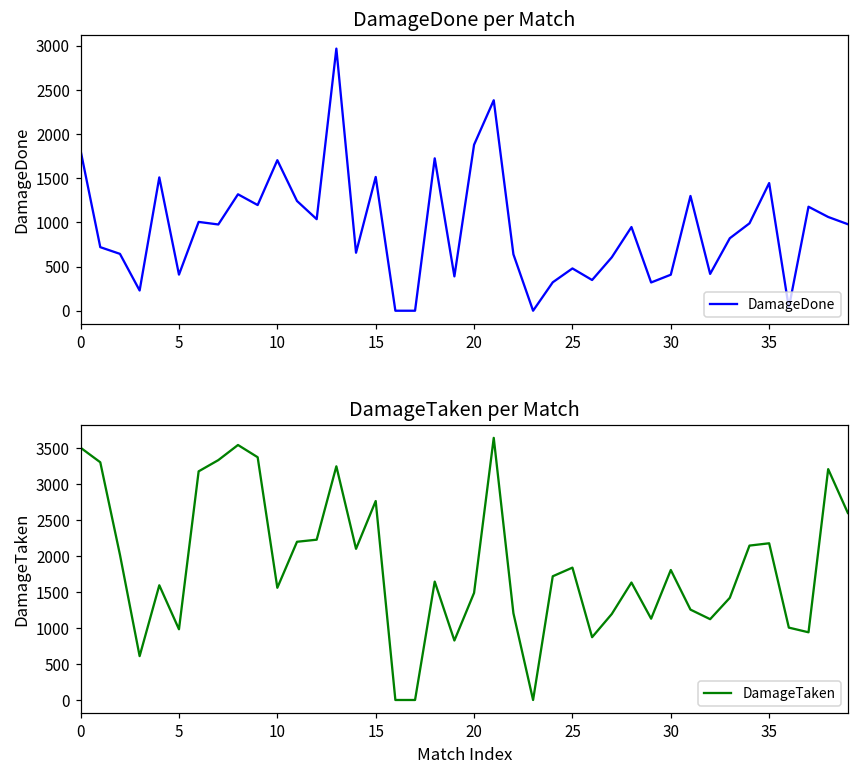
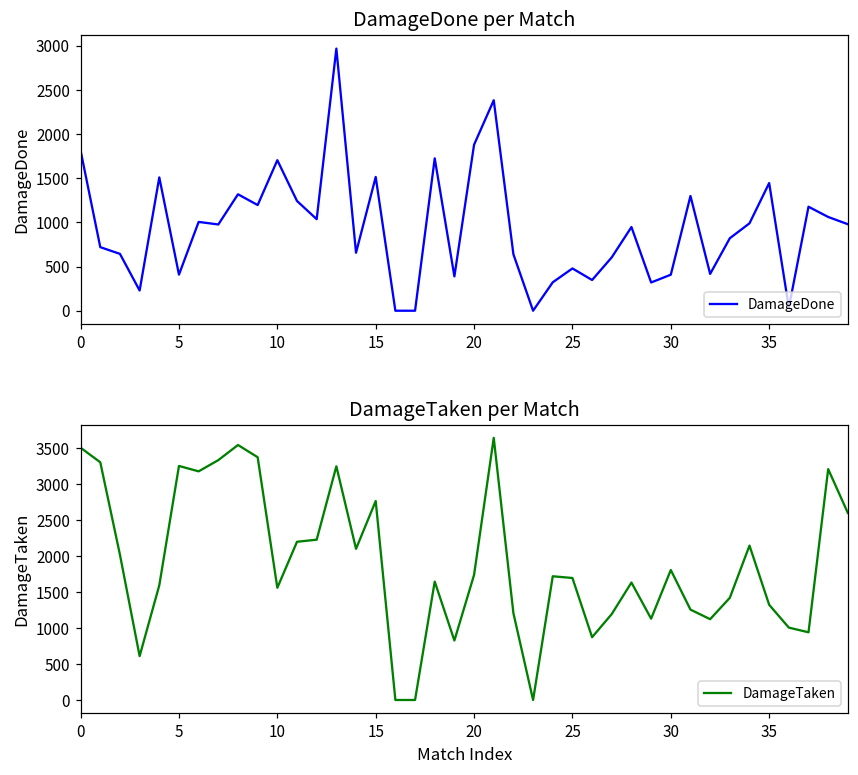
DamageTaken per Match, 5: 1000 -> 3300
DamageTaken per Match, 20: 1500 -> 1700
DamageTaken per Match, 25: 1800 -> 1700
DamageTaken per Match, 35: 2200 -> 1300
